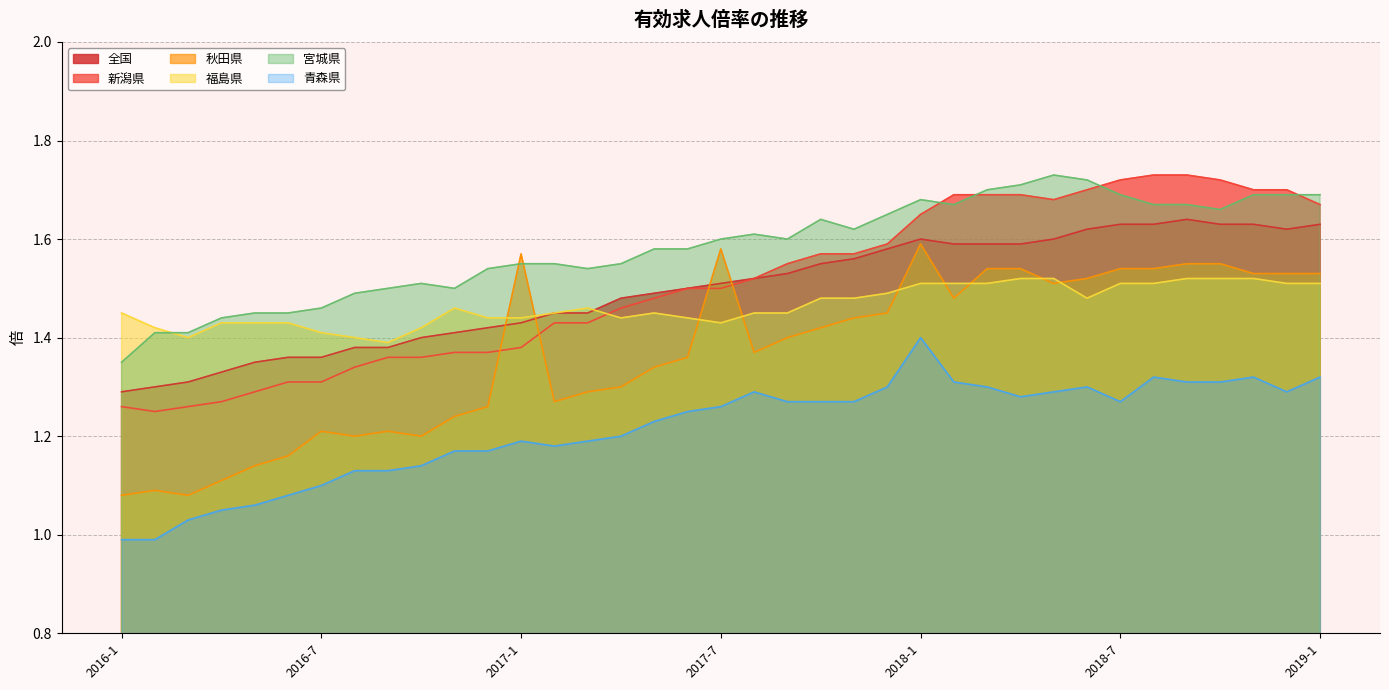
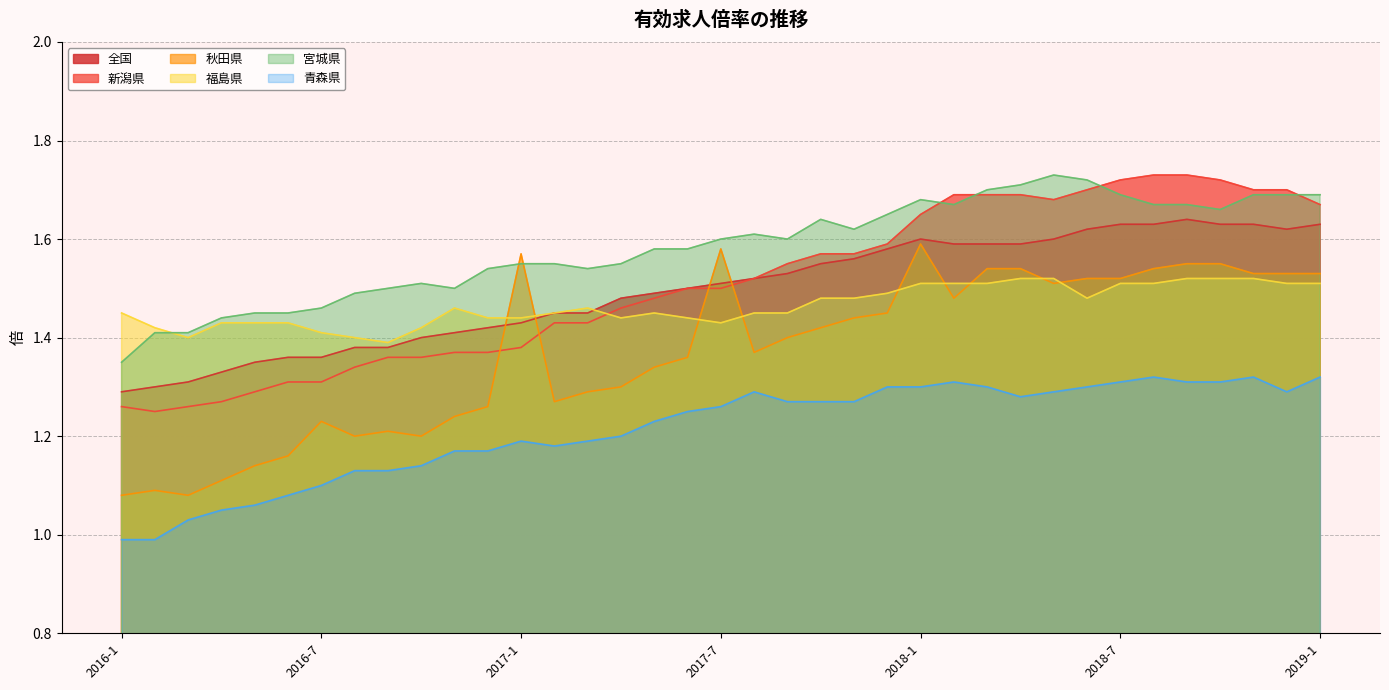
秋田県, 2016-7: 1.21 -> 1.23
青森県, 2018-1: 1.4 -> 1.3
秋田県, 2018-7: 1.54 -> 1.52
青森県, 2018-7: 1.27 -> 1.31
